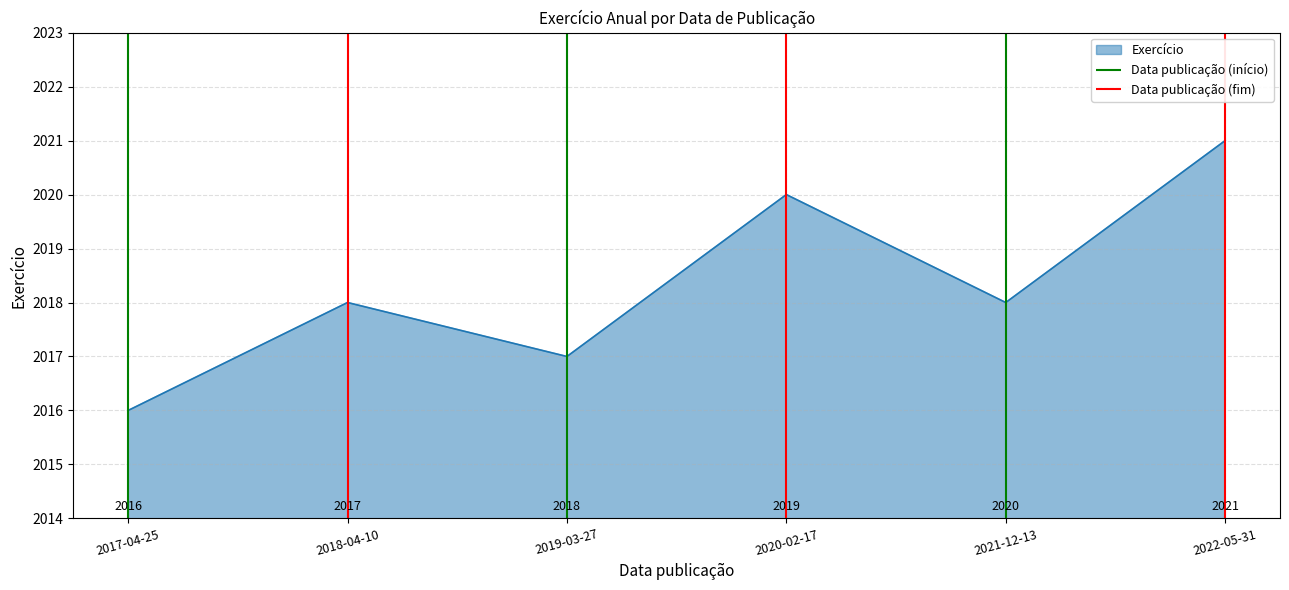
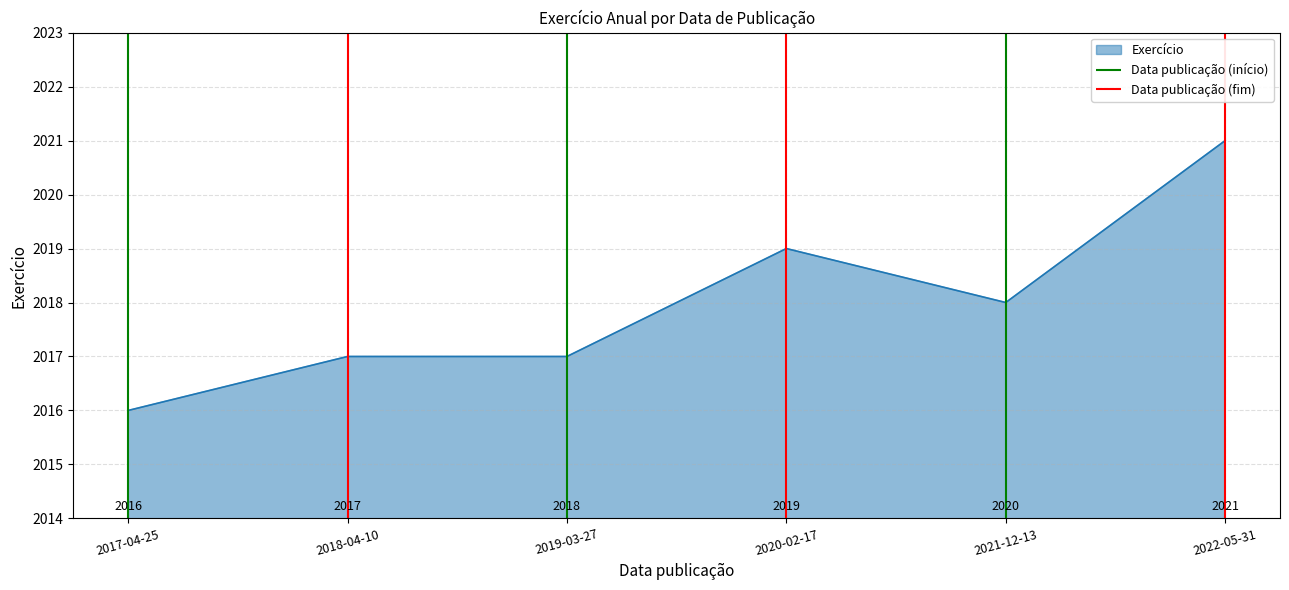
2018-04-10: 2018 -> 2017
2020-02-17: 2020 -> 2019
